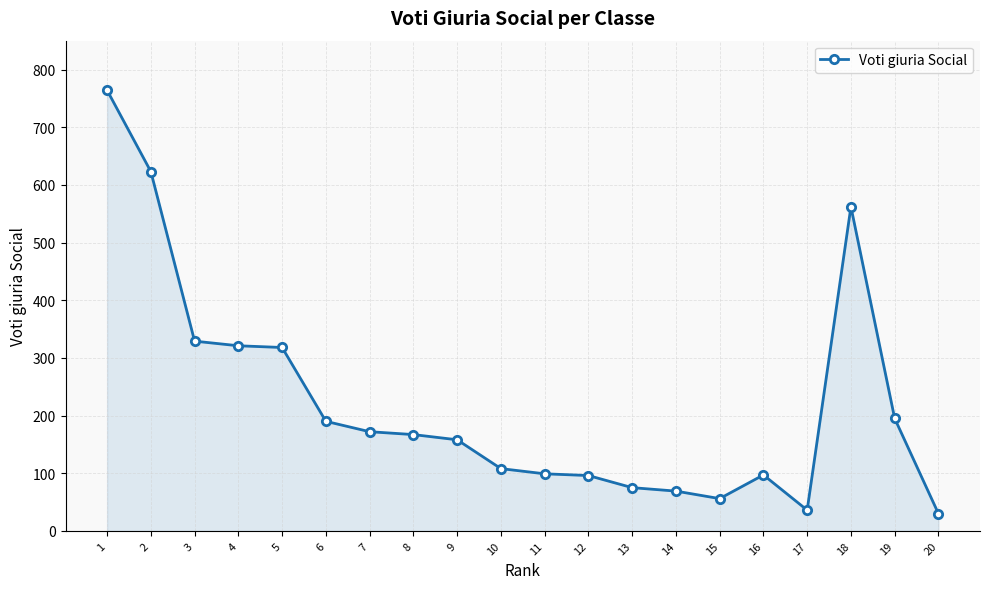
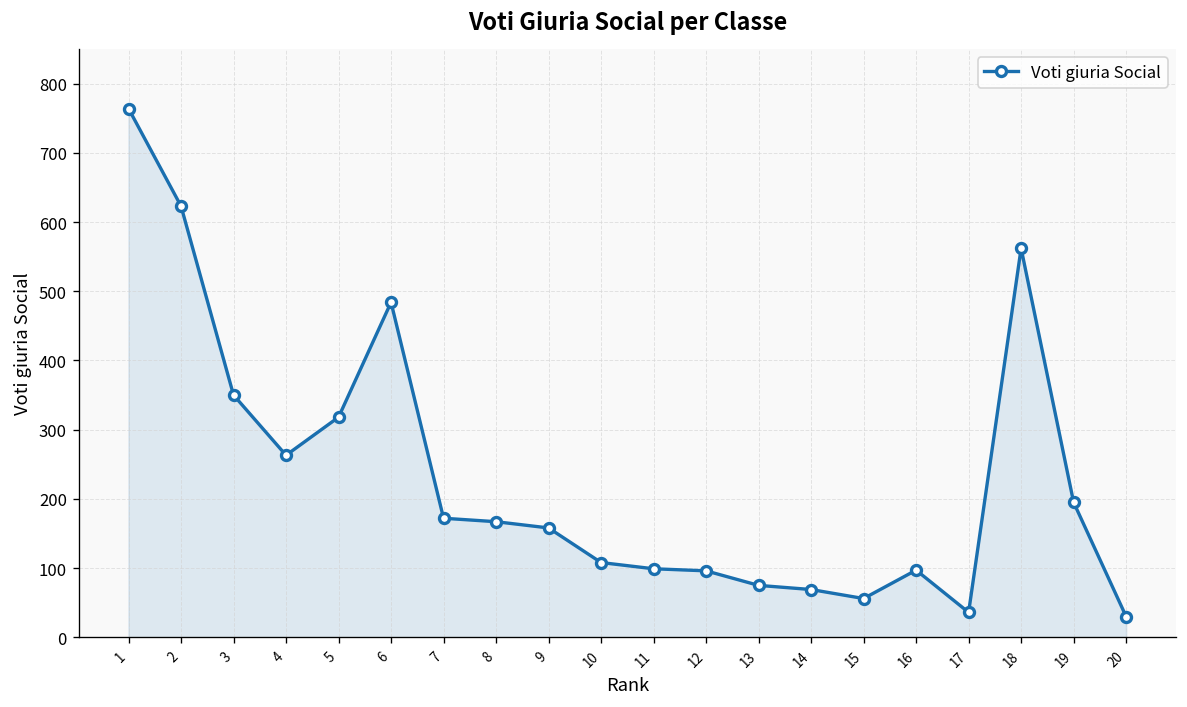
3: 330 -> 350
4: 320 -> 260
6: 190 -> 480
